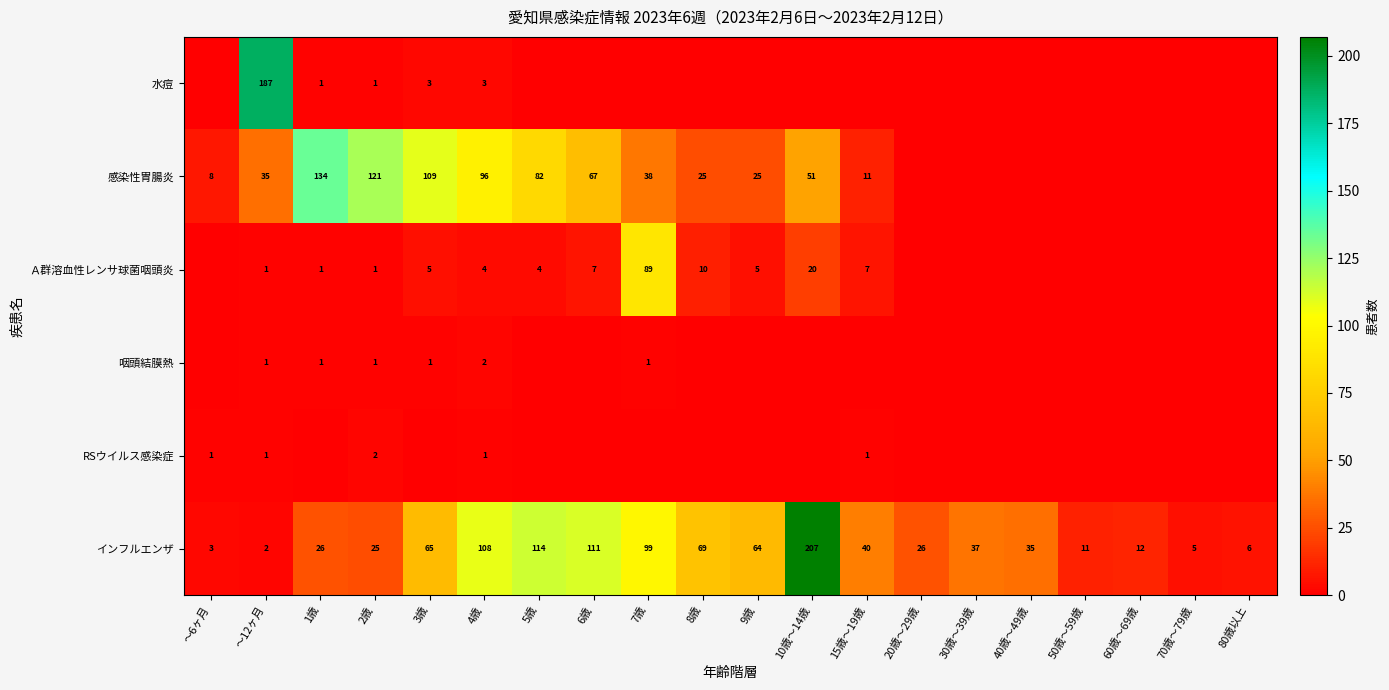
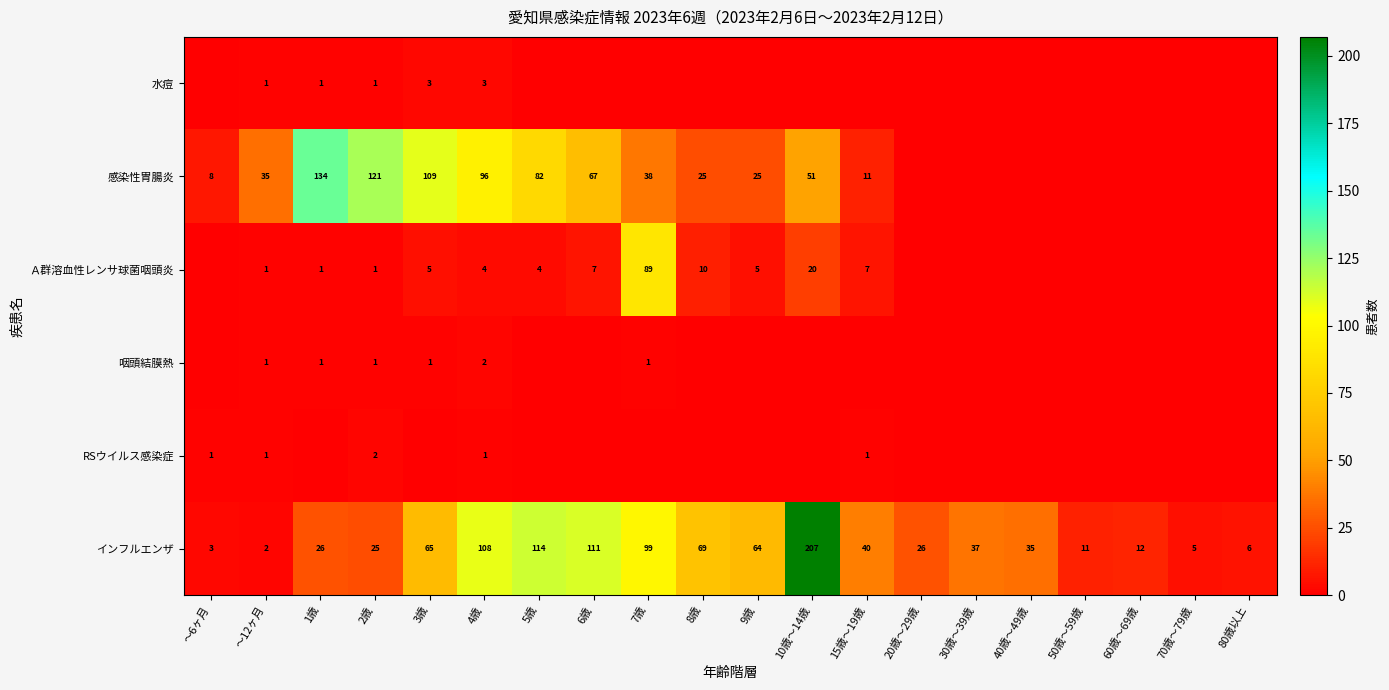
水痘, ～12ヶ月: 187 -> 1
